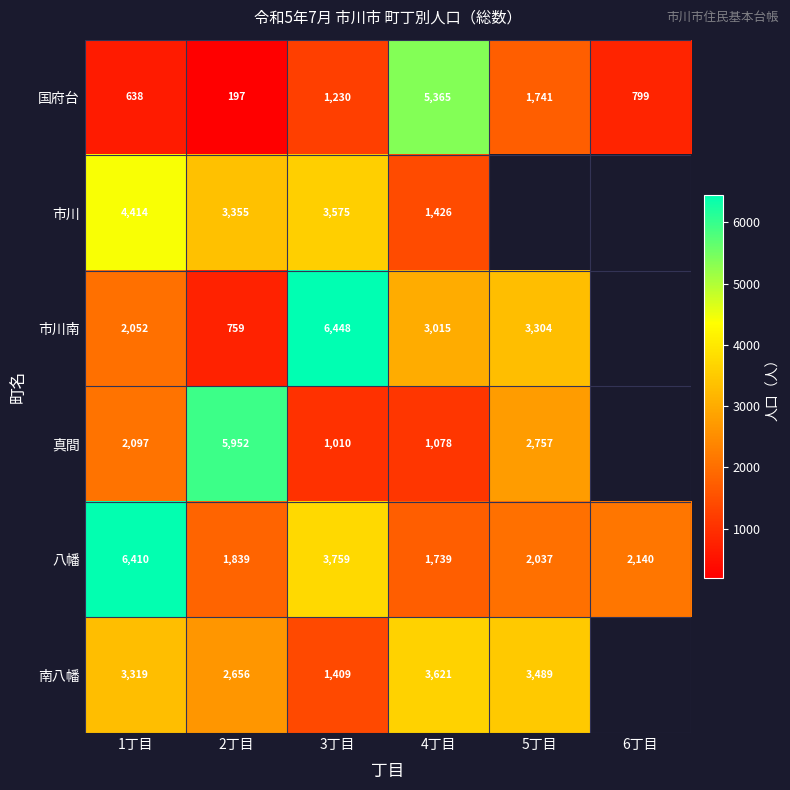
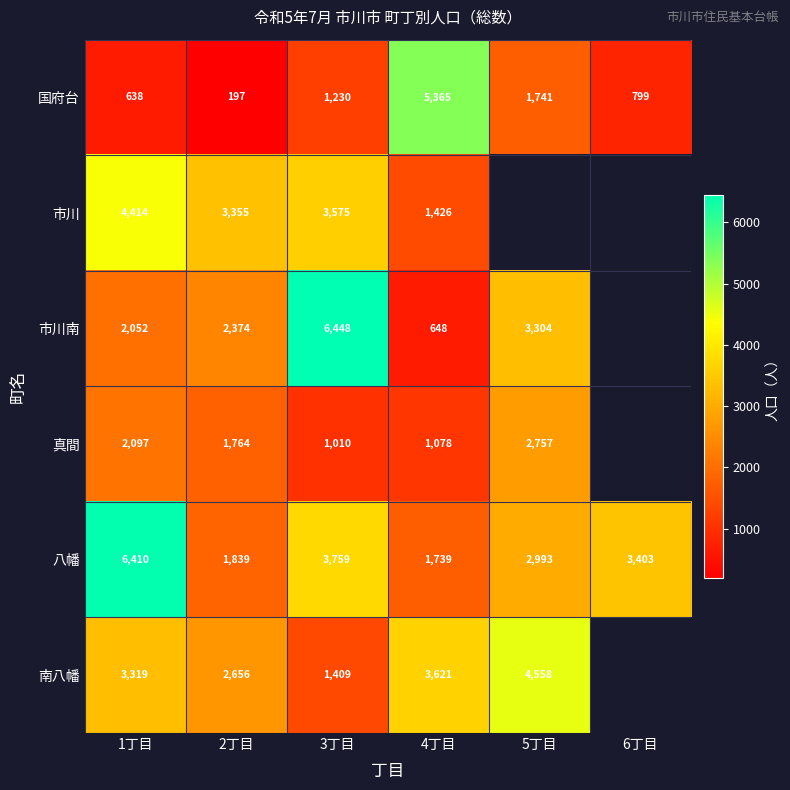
市川南, 2丁目: 759 -> 2,374
市川南, 4丁目: 3,015 -> 648
真間, 2丁目: 5,952 -> 1,764
八幡, 5丁目: 2,037 -> 2,993
八幡, 6丁目: 2,140 -> 3,403
南八幡, 5丁目: 3,489 -> 4,558
